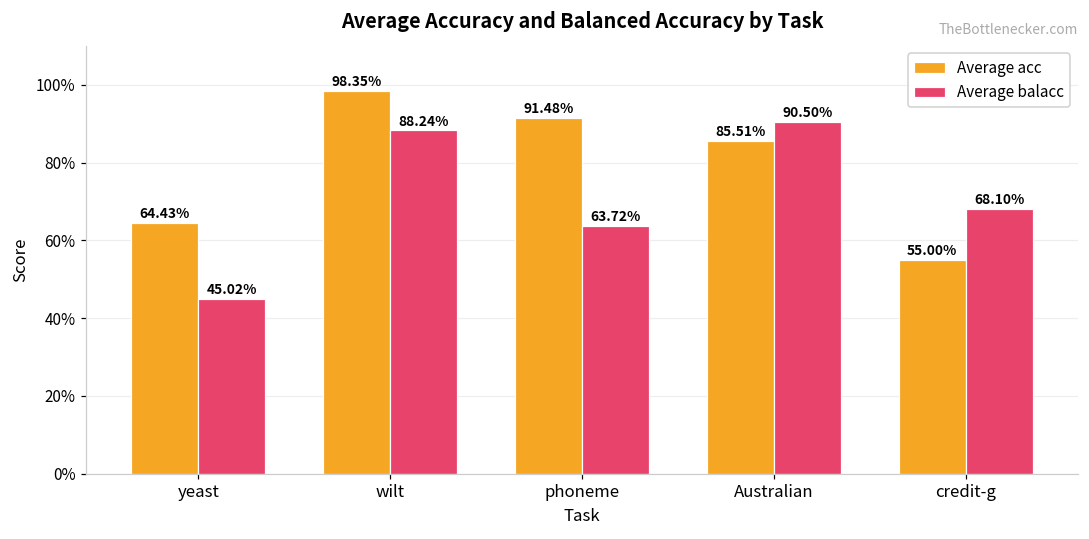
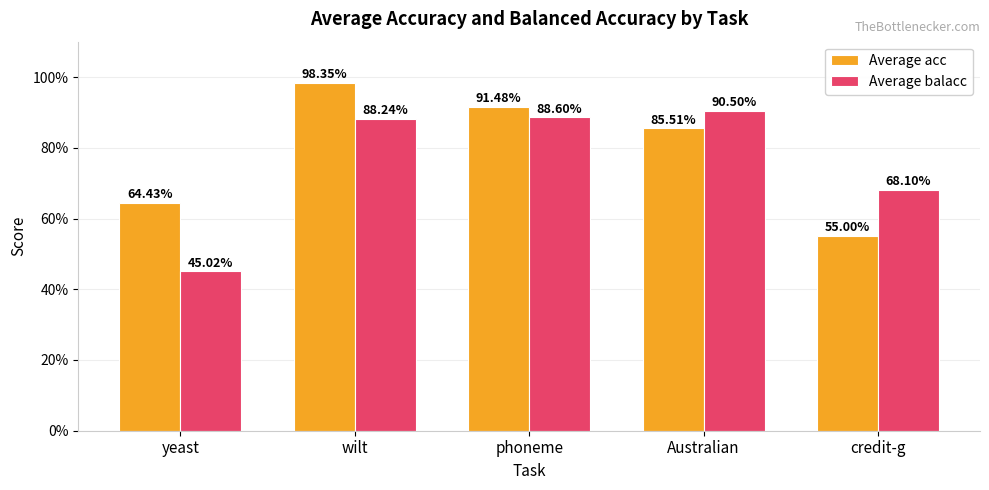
Average balacc, phoneme: 63.72% -> 88.60%
